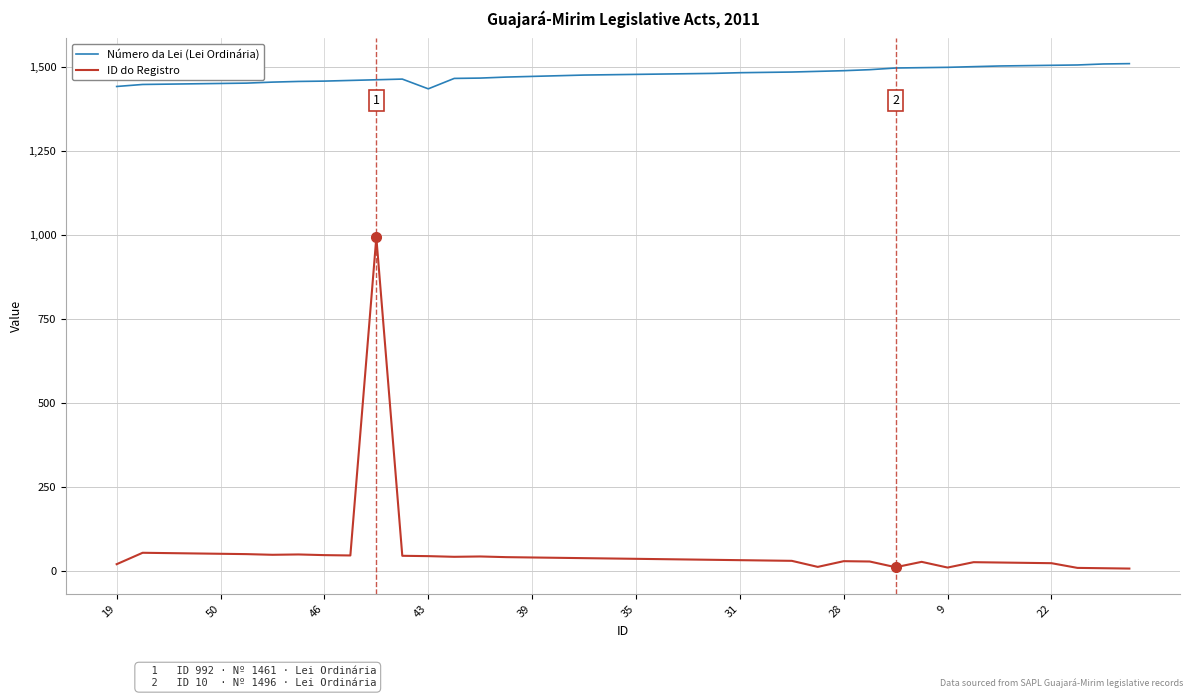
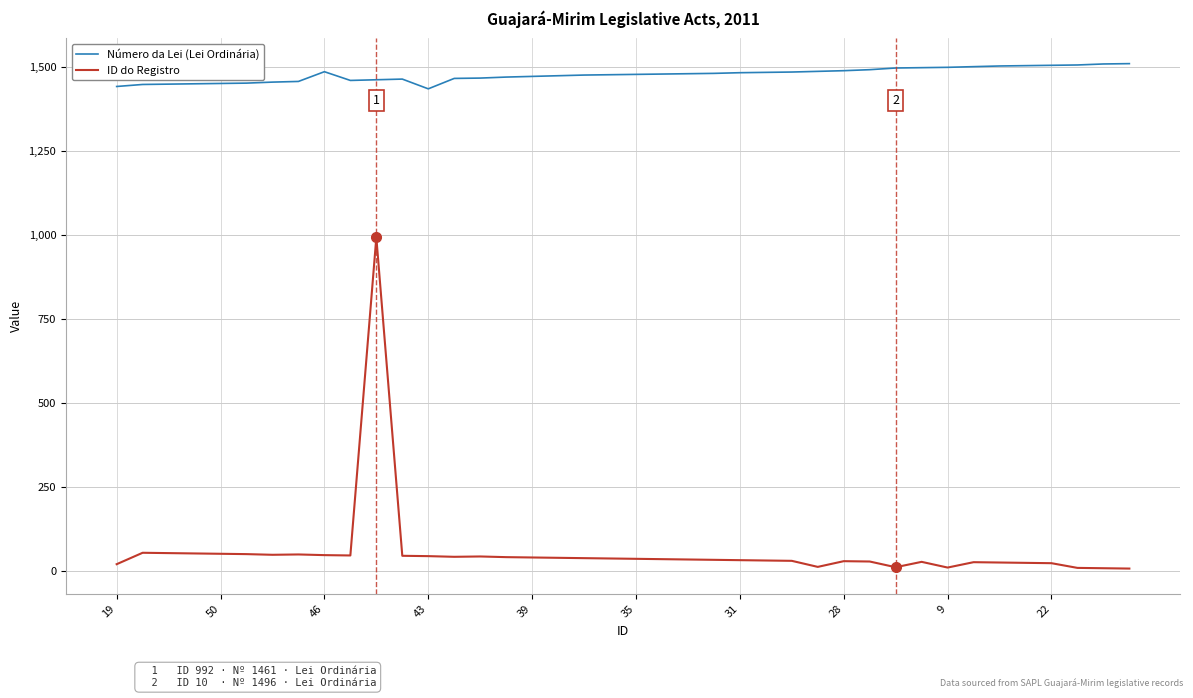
Número da Lei (Lei Ordinária), 46: 1,460 -> 1,490
